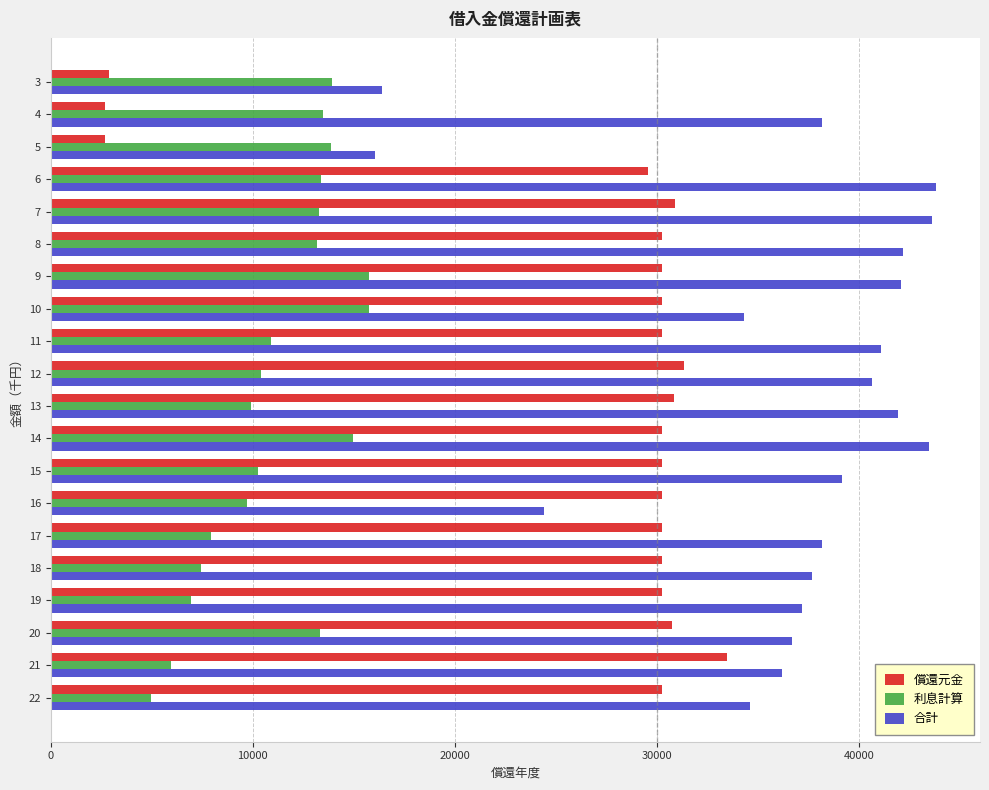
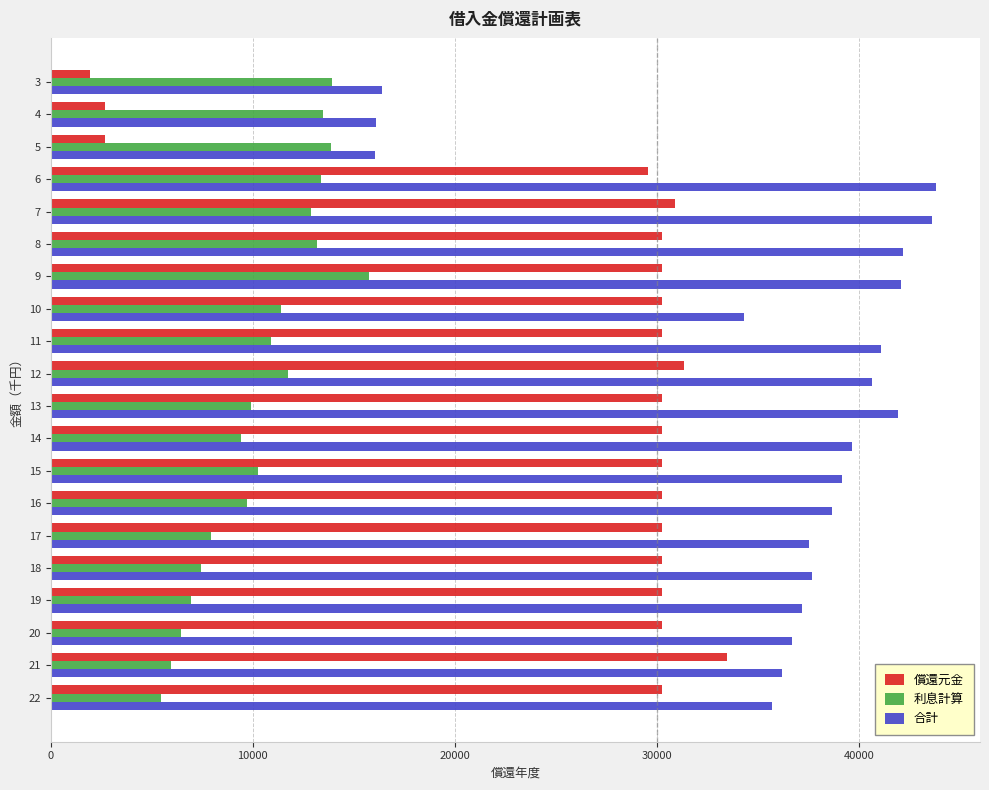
償還元金, 3: 2900 -> 1900
合計, 4: 38100 -> 16100
利息計算, 7: 13300 -> 12900
利息計算, 10: 15700 -> 11400
利息計算, 12: 10400 -> 11700
償還元金, 13: 30800 -> 30200
利息計算, 14: 14900 -> 9400
合計, 14: 43400 -> 39600
合計, 16: 24400 -> 38600
合計, 17: 38100 -> 37500
償還元金, 20: 30700 -> 30200
利息計算, 20: 13300 -> 6400
利息計算, 22: 5000 -> 5400
合計, 22: 34600 -> 35700
